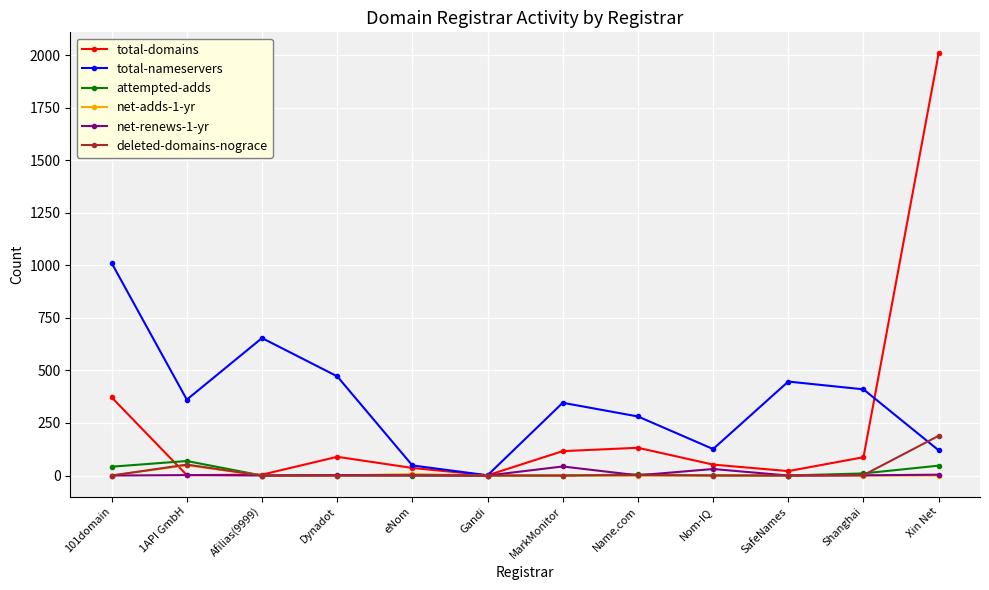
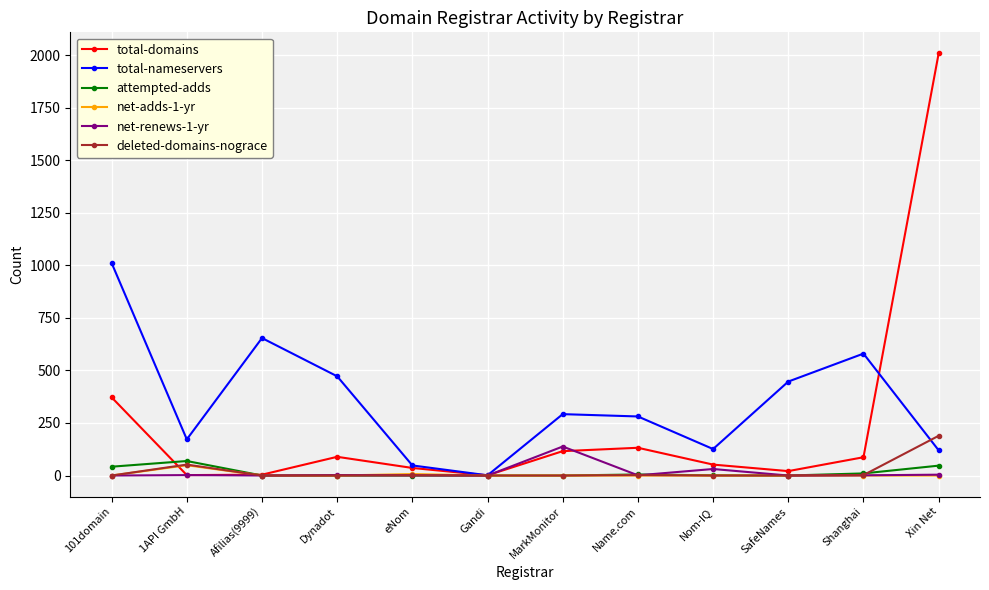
total-nameservers, 1API GmbH: 360 -> 170
total-nameservers, MarkMonitor: 350 -> 290
net-renews-1-yr, MarkMonitor: 40 -> 140
total-nameservers, Shanghai: 410 -> 580
